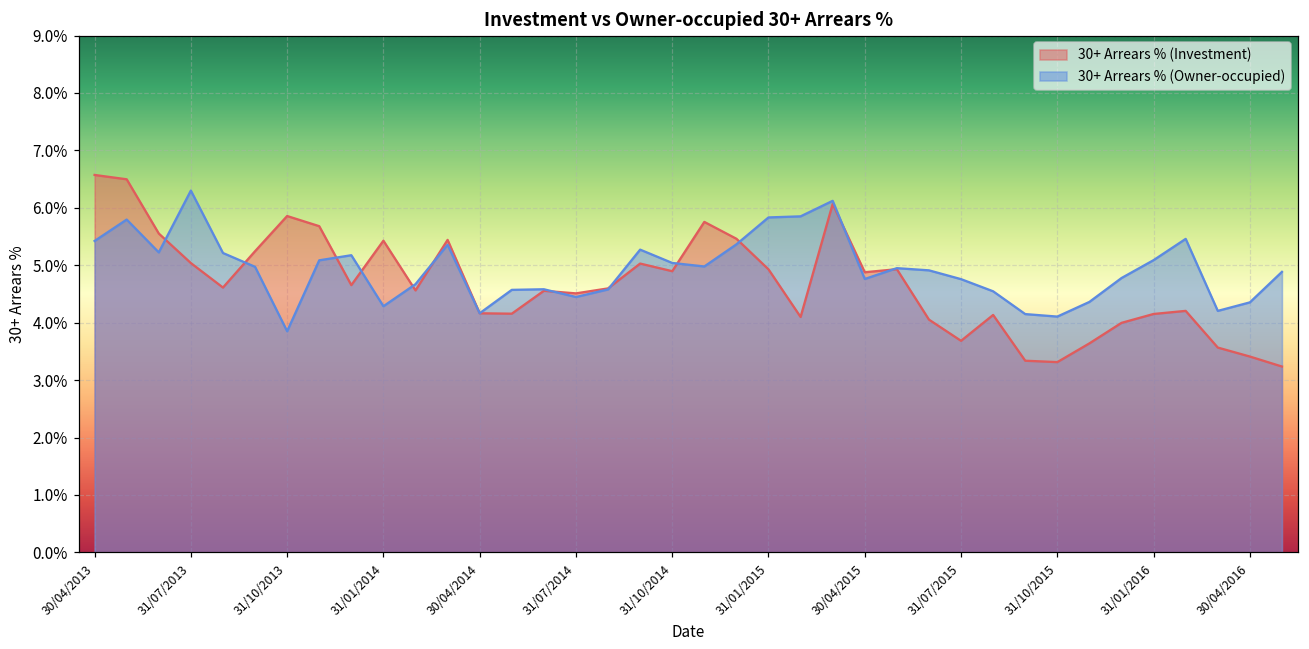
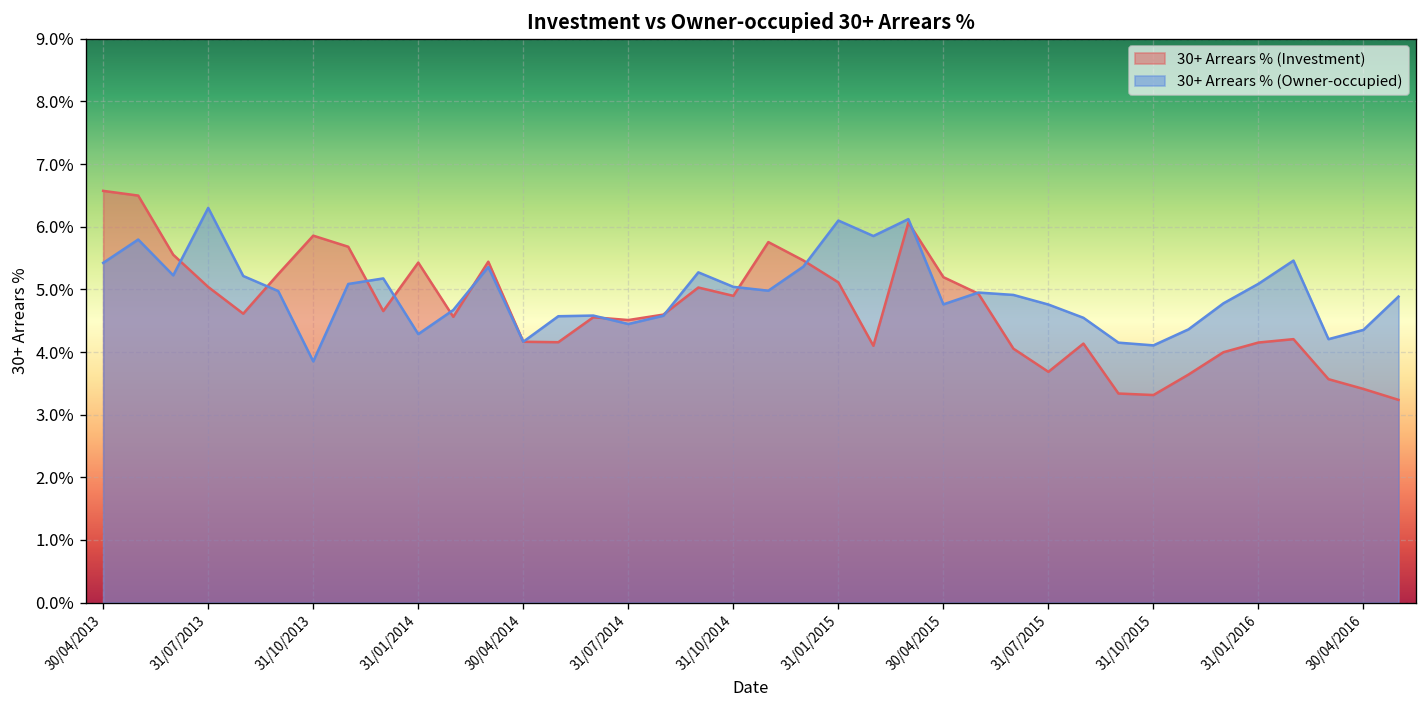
30+ Arrears % (Investment), 31/01/2015: 4.9% -> 5.1%
30+ Arrears % (Owner-occupied), 31/01/2015: 5.8% -> 6.1%
30+ Arrears % (Investment), 30/04/2015: 4.9% -> 5.2%
